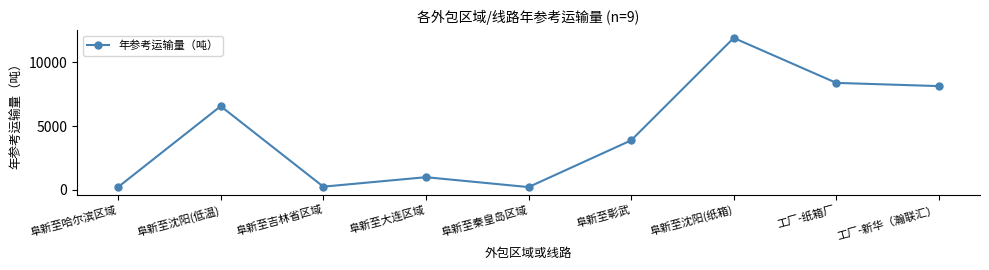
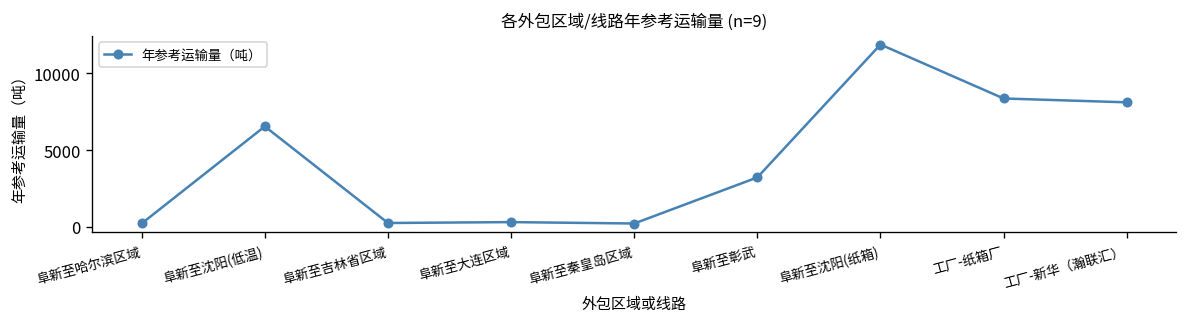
阜新至大连区域: 1000 -> 300
阜新至彰武: 3900 -> 3200
